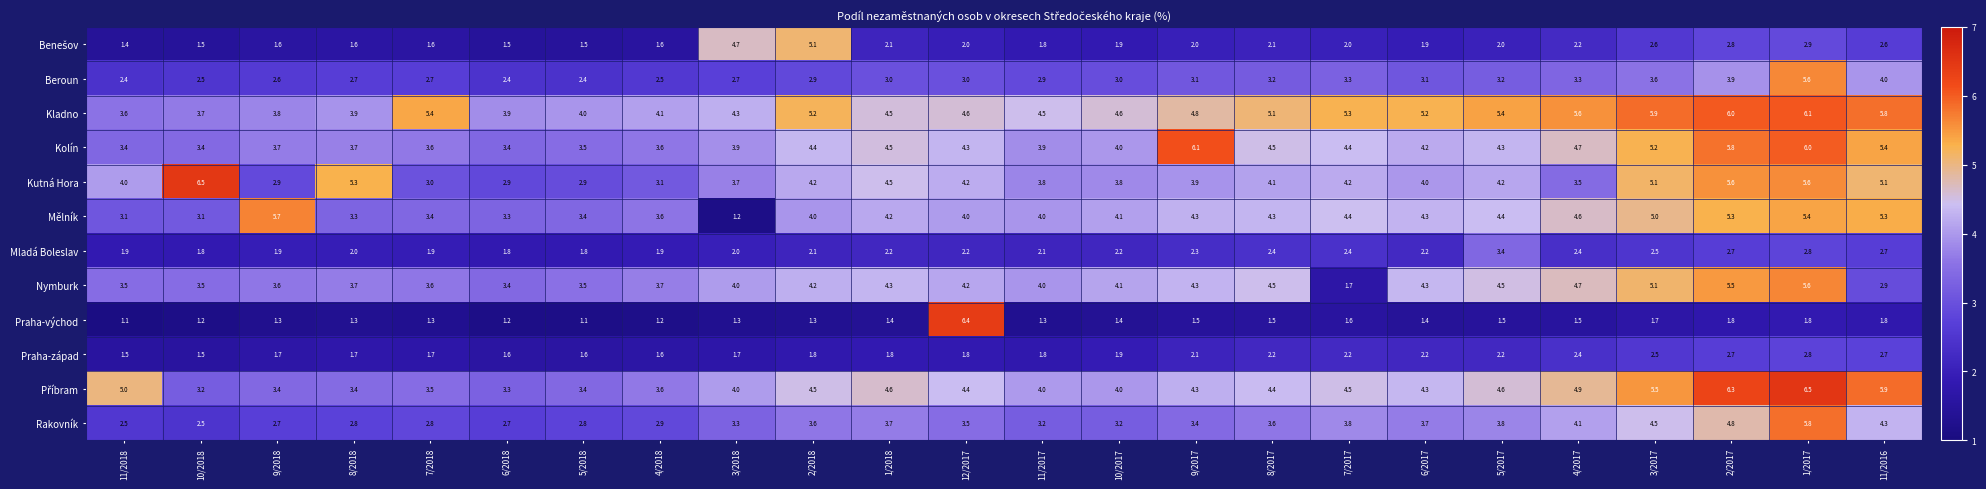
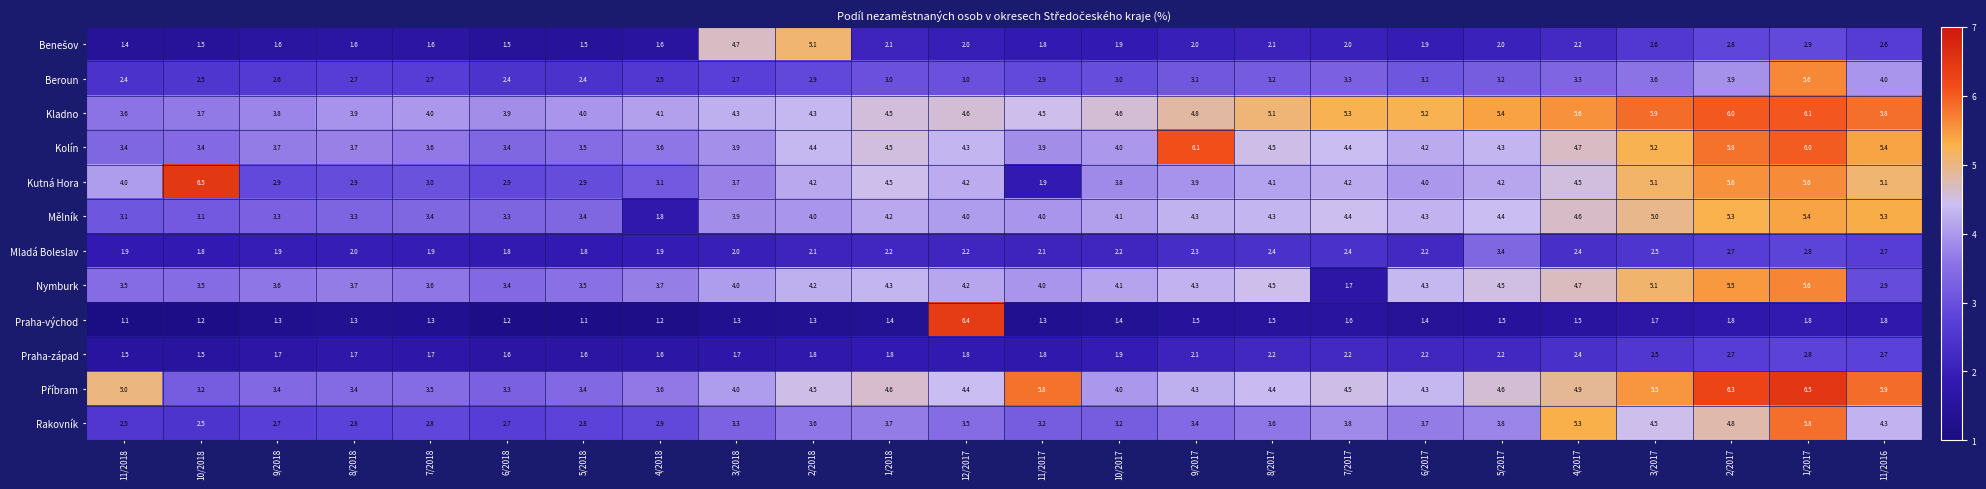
Kladno, 7/2018: 5.4 -> 4.0
Kladno, 2/2018: 5.2 -> 4.3
Kutná Hora, 8/2018: 5.3 -> 2.9
Kutná Hora, 11/2017: 3.8 -> 1.9
Kutná Hora, 4/2017: 3.5 -> 4.5
Mělník, 9/2018: 5.7 -> 3.3
Mělník, 4/2018: 3.6 -> 1.8
Mělník, 3/2018: 1.2 -> 3.9
Příbram, 11/2017: 4.0 -> 5.8
Rakovník, 4/2017: 4.1 -> 5.3
